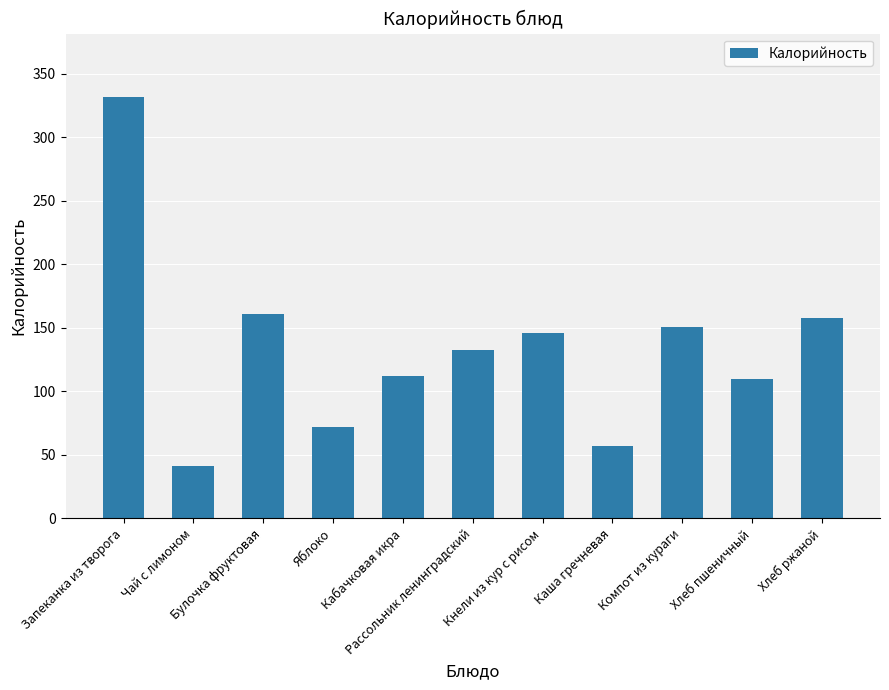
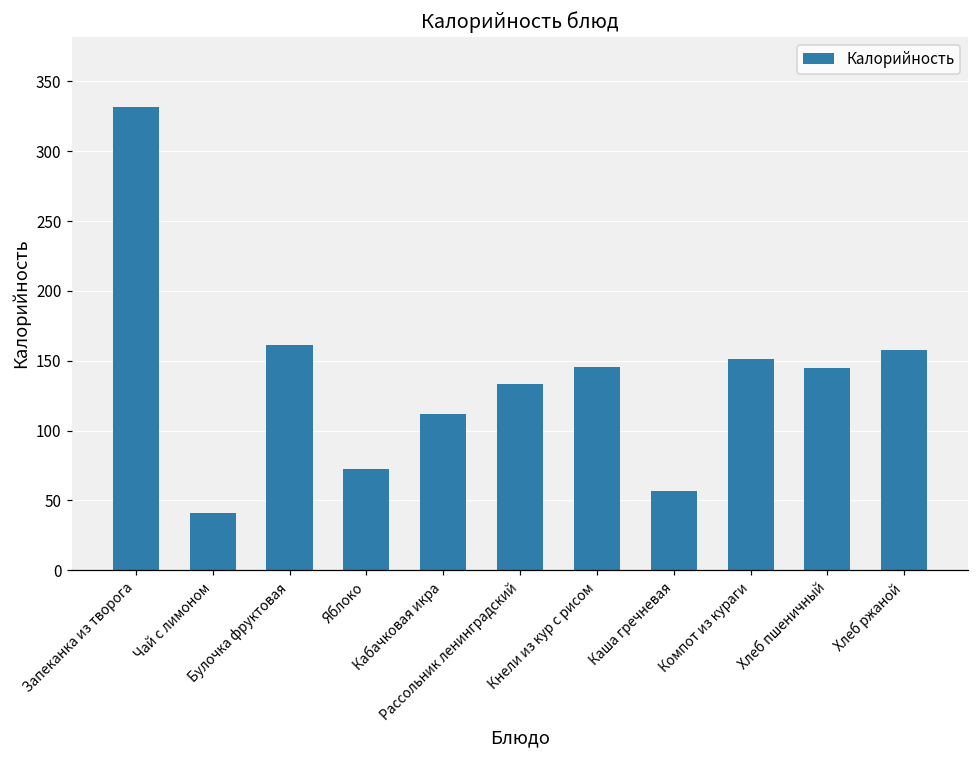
Хлеб пшеничный: 110 -> 145
